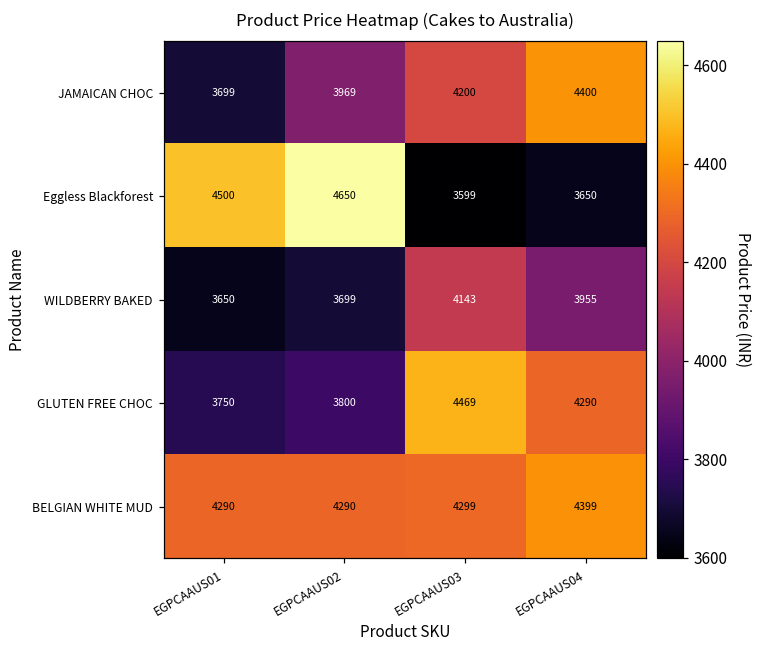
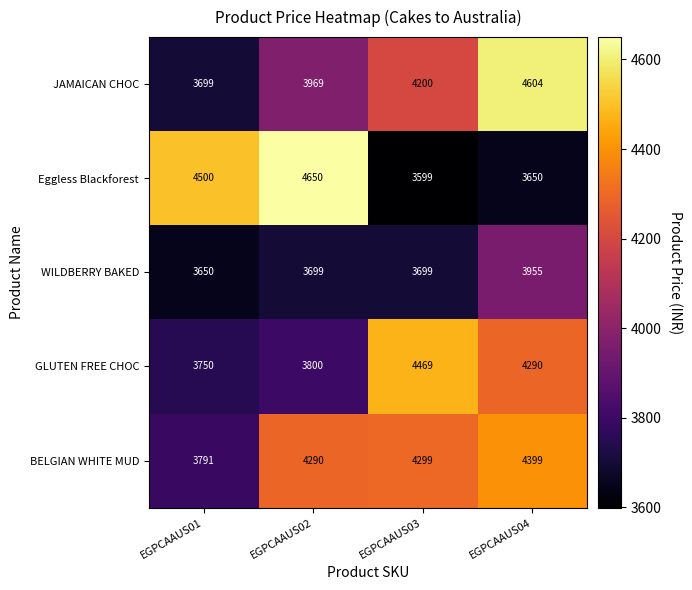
JAMAICAN CHOC, EGPCAAUS04: 4400 -> 4604
WILDBERRY BAKED, EGPCAAUS03: 4143 -> 3699
BELGIAN WHITE MUD, EGPCAAUS01: 4290 -> 3791
